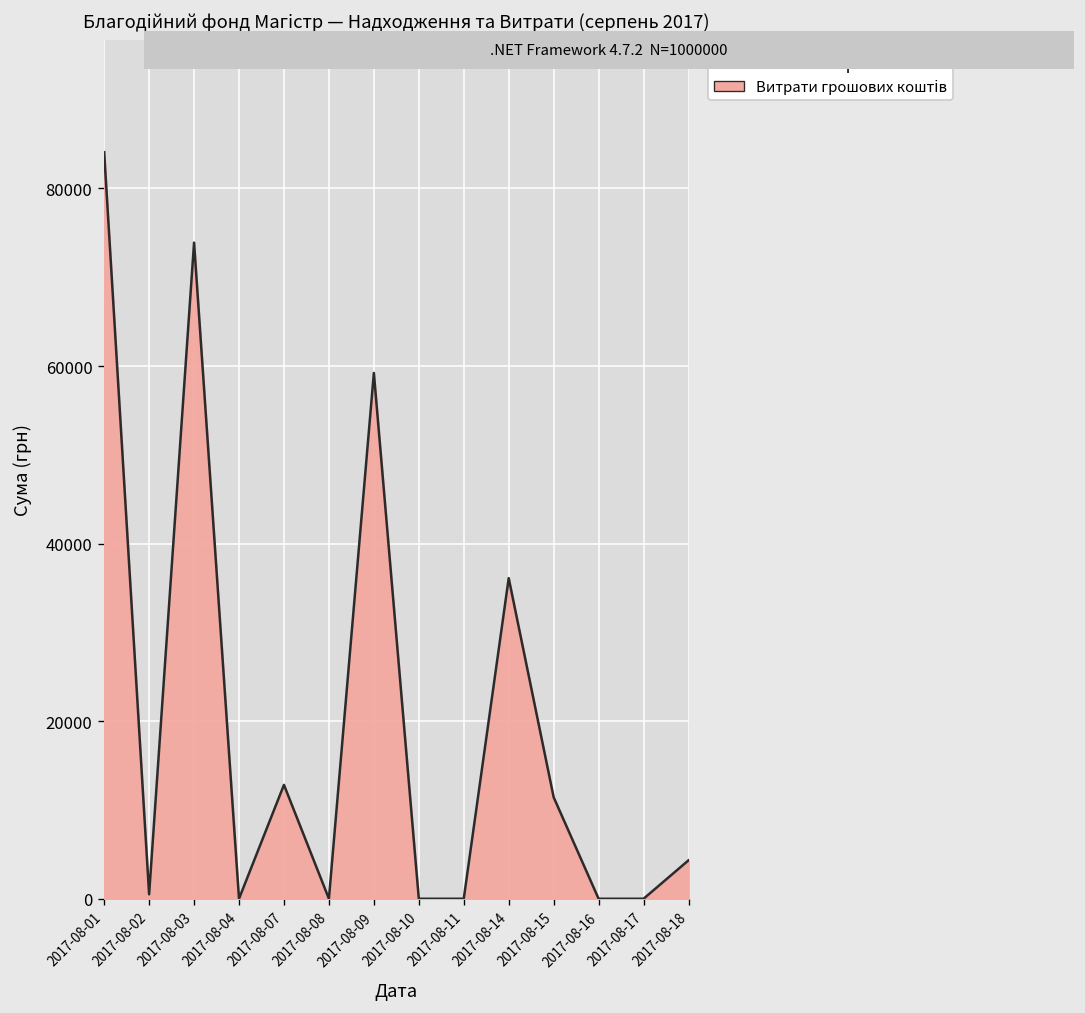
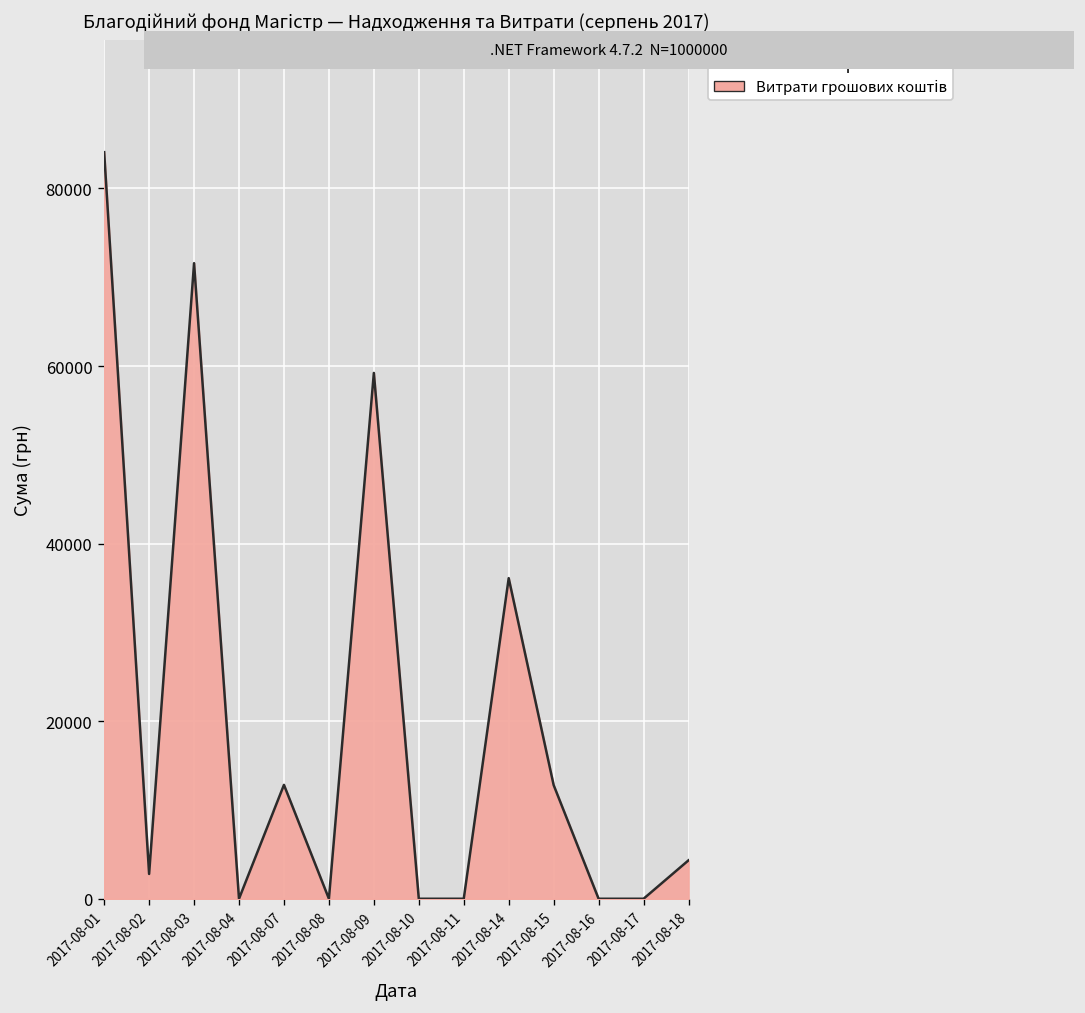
2017-08-02: 1000 -> 3000
2017-08-03: 74000 -> 72000
2017-08-15: 11000 -> 13000
